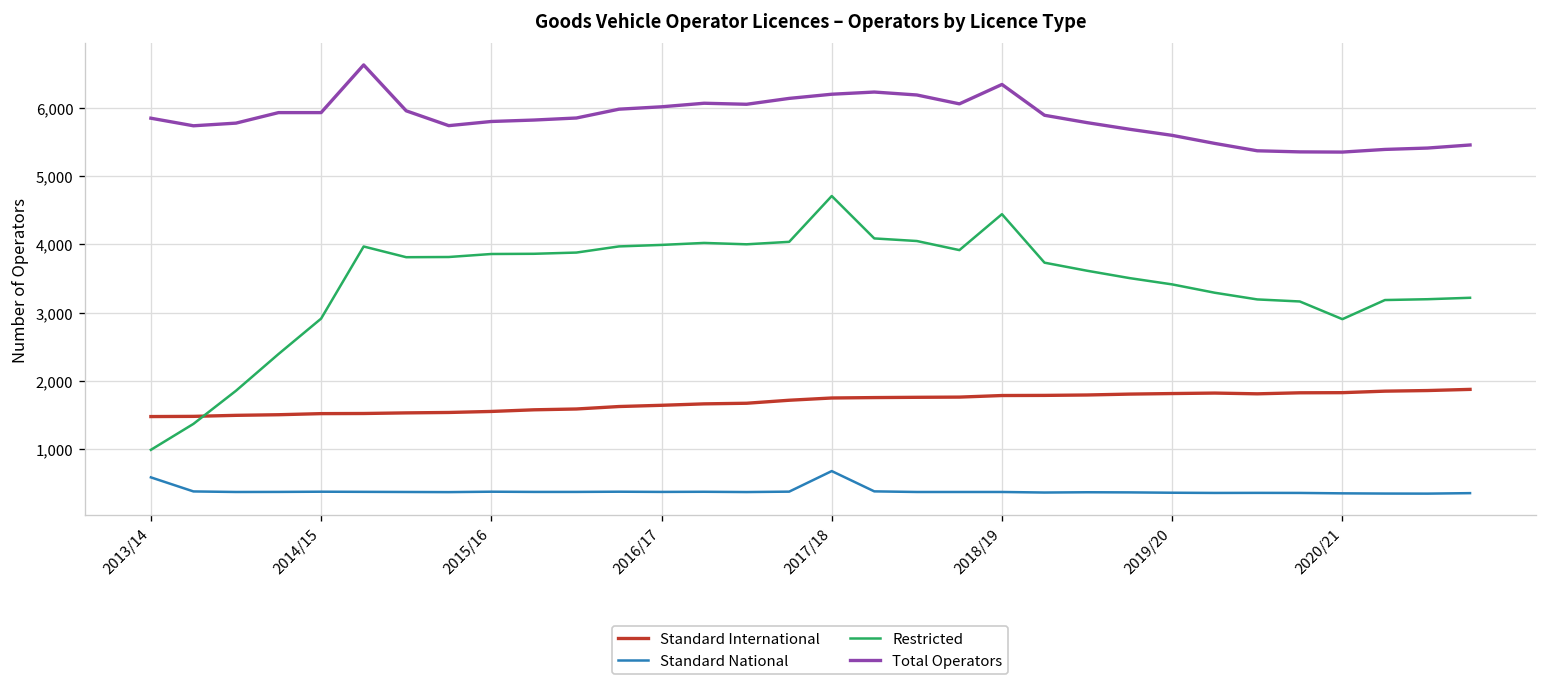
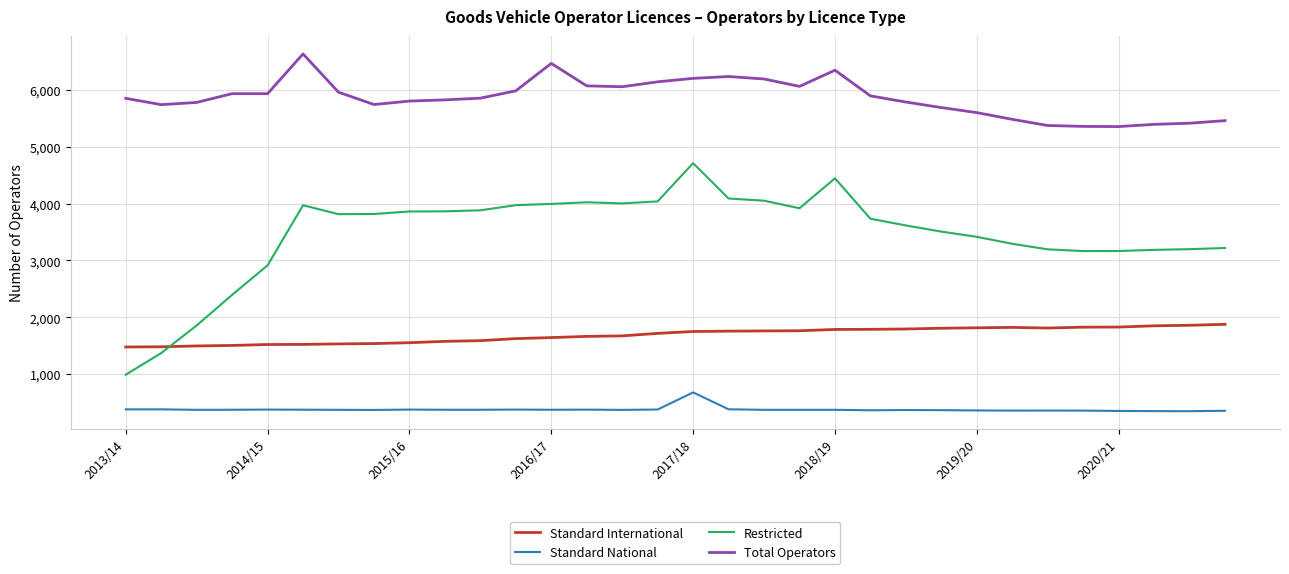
Standard National, 2013/14: 600 -> 400
Total Operators, 2016/17: 6,000 -> 6,500
Restricted, 2020/21: 2,900 -> 3,200
